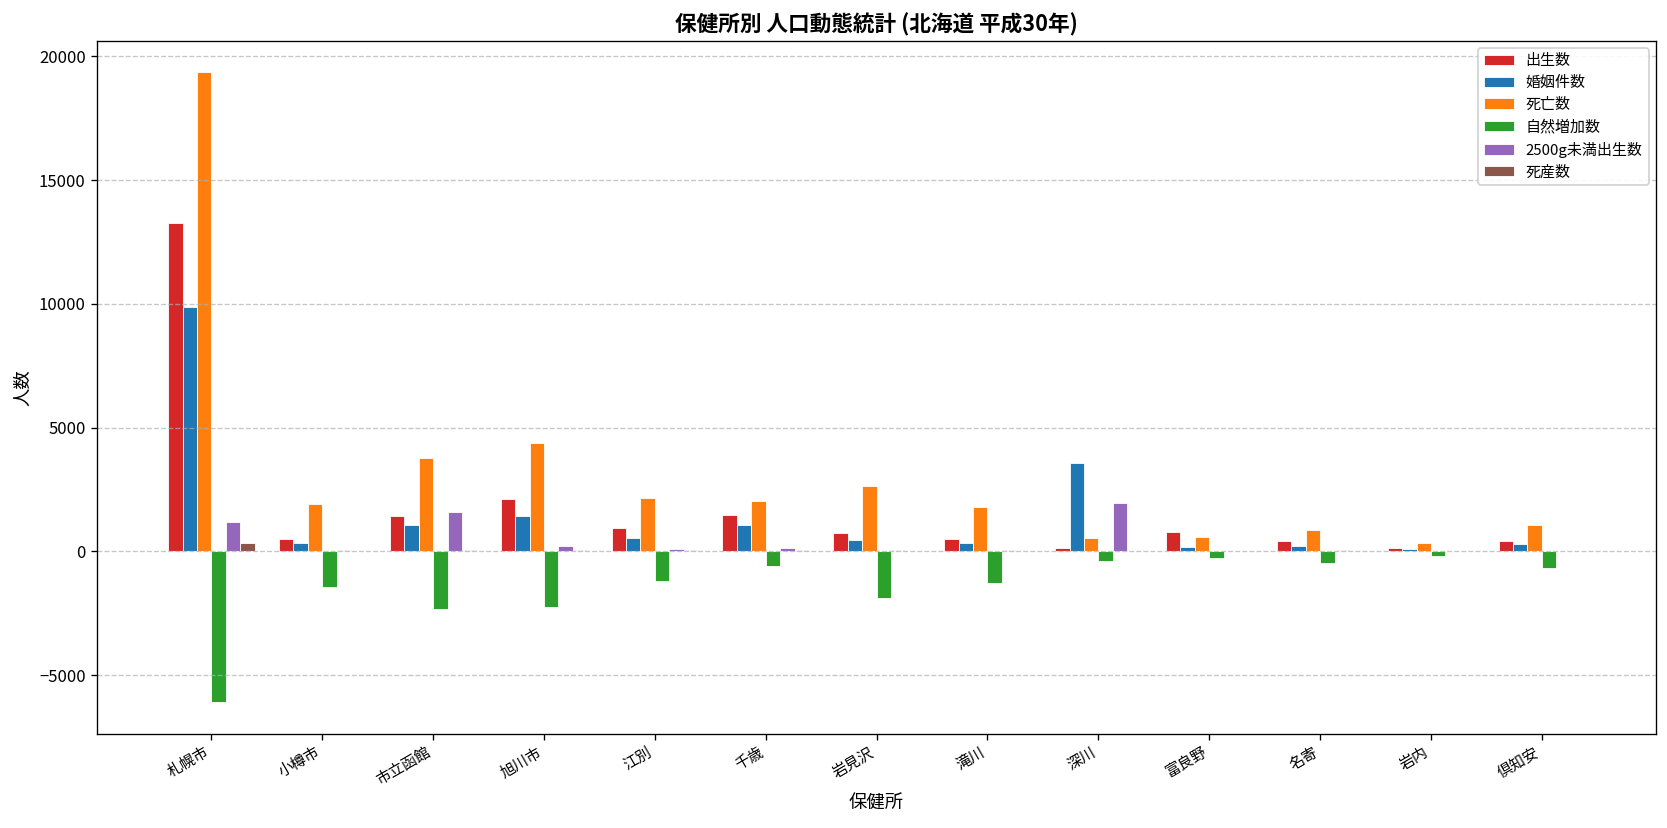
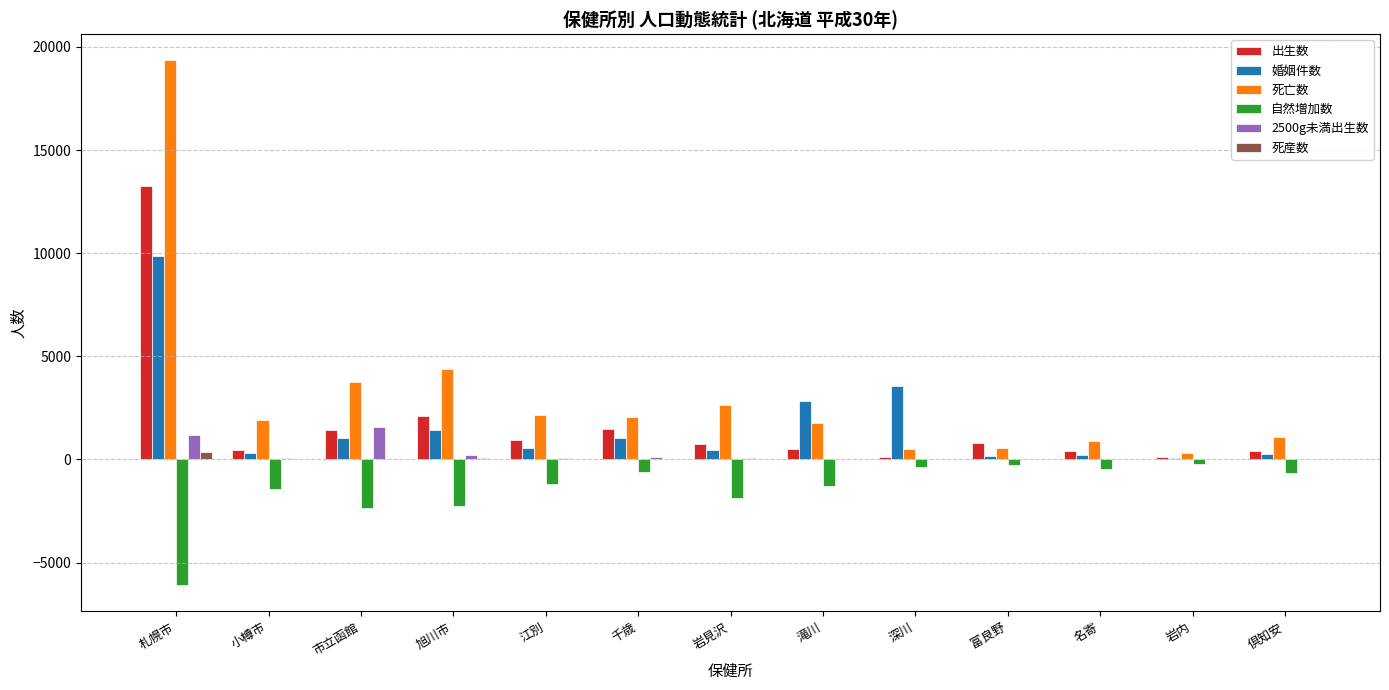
婚姻件数, 滝川: 300 -> 2800
2500g未満出生数, 深川: 2000 -> 0
